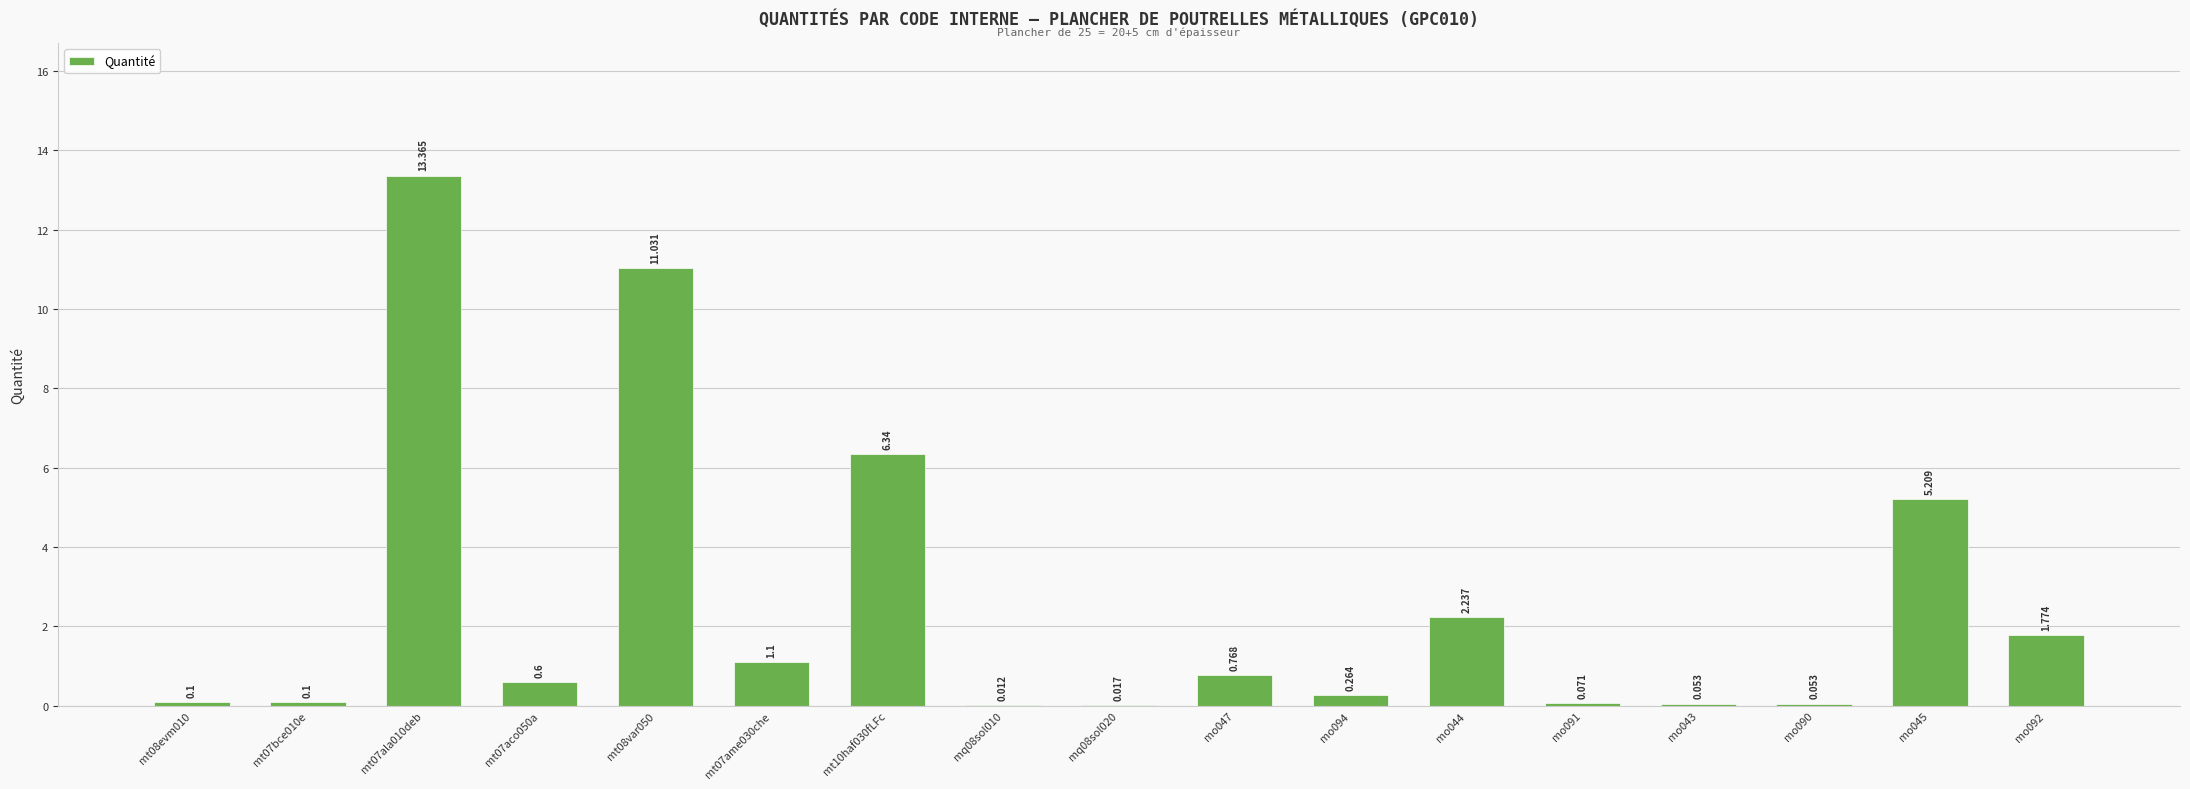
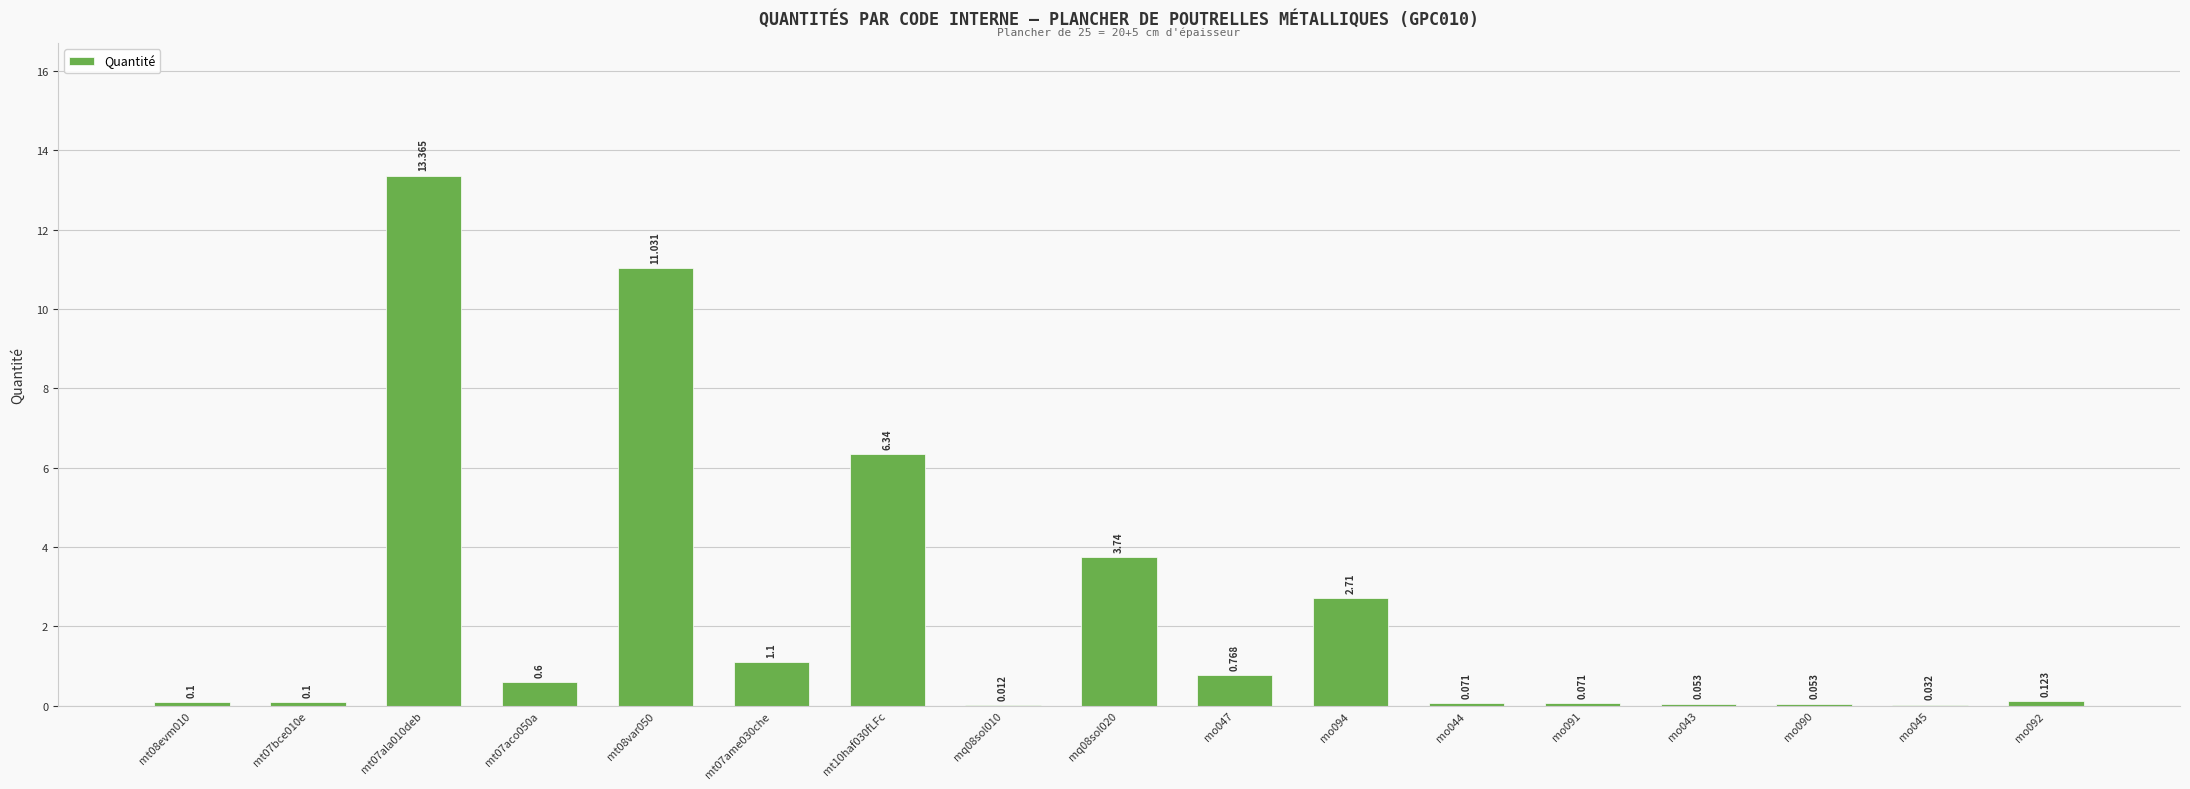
mq08sol020: 0.017 -> 3.74
mo094: 0.264 -> 2.71
mo044: 2.237 -> 0.071
mo045: 5.209 -> 0.032
mo092: 1.774 -> 0.123
